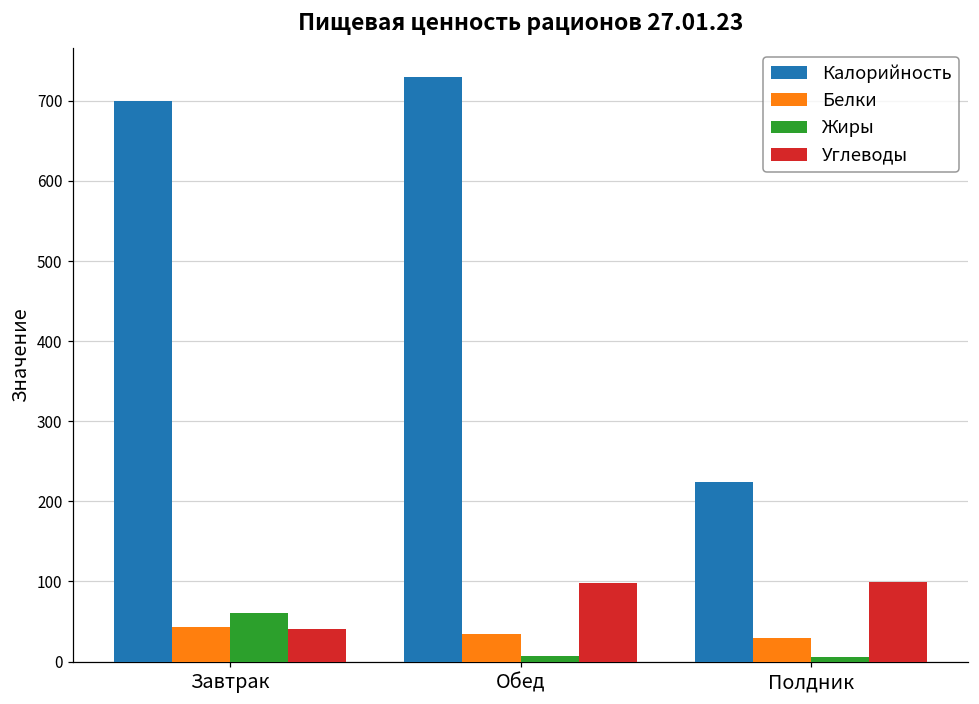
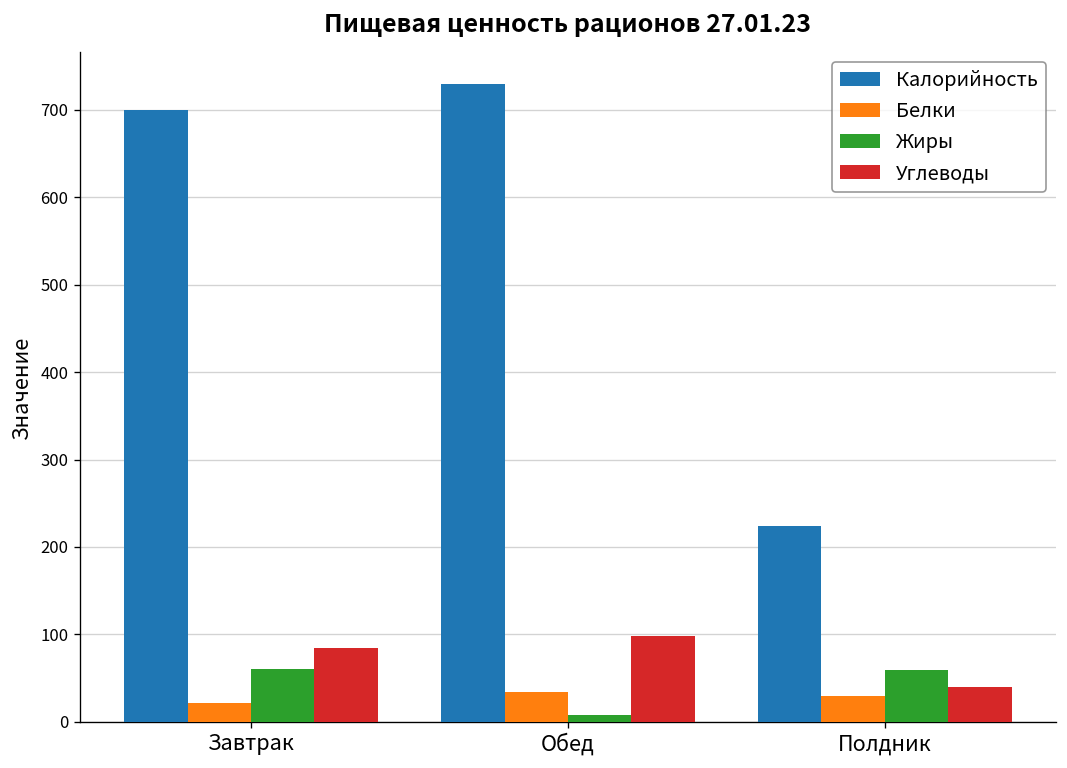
Белки, Завтрак: 40 -> 20
Углеводы, Завтрак: 40 -> 80
Жиры, Полдник: 10 -> 60
Углеводы, Полдник: 100 -> 40
